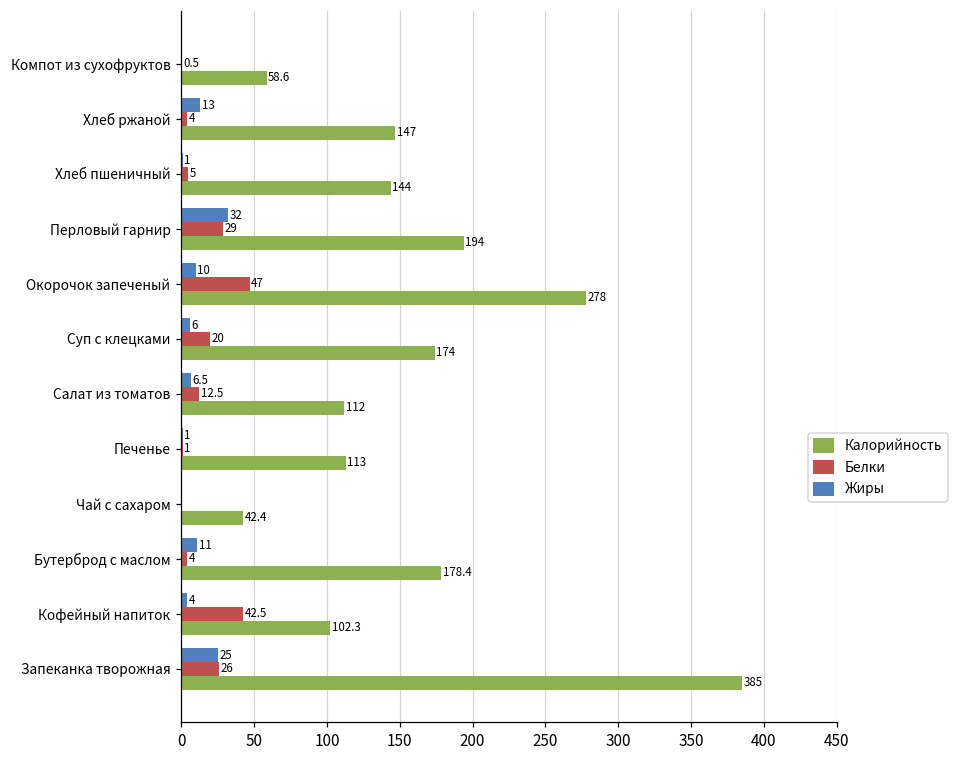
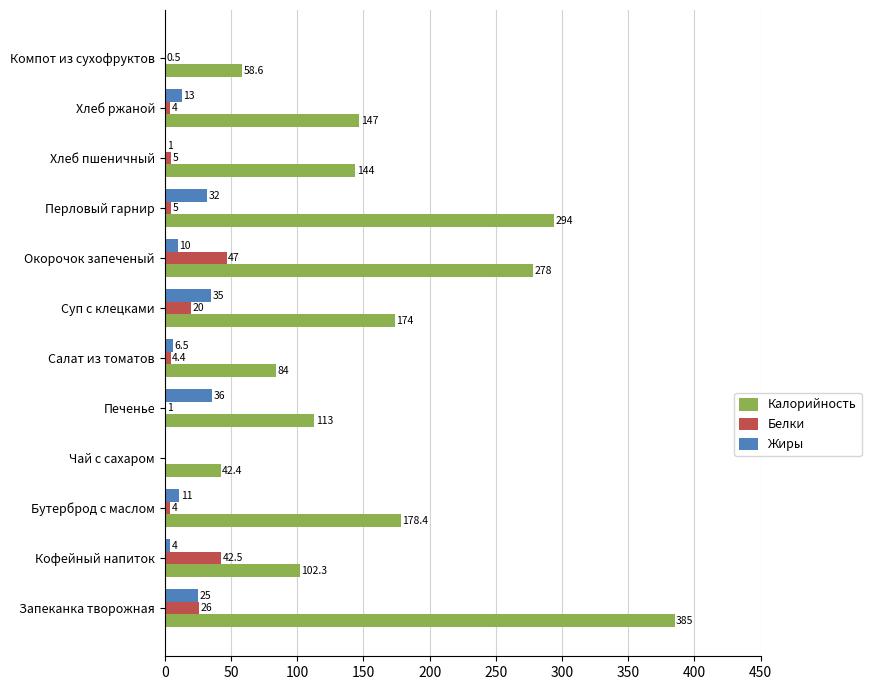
Белки, Перловый гарнир: 29 -> 5
Калорийность, Перловый гарнир: 194 -> 294
Жиры, Суп с клецками: 6 -> 35
Белки, Салат из томатов: 12.5 -> 4.4
Калорийность, Салат из томатов: 112 -> 84
Жиры, Печенье: 1 -> 36
